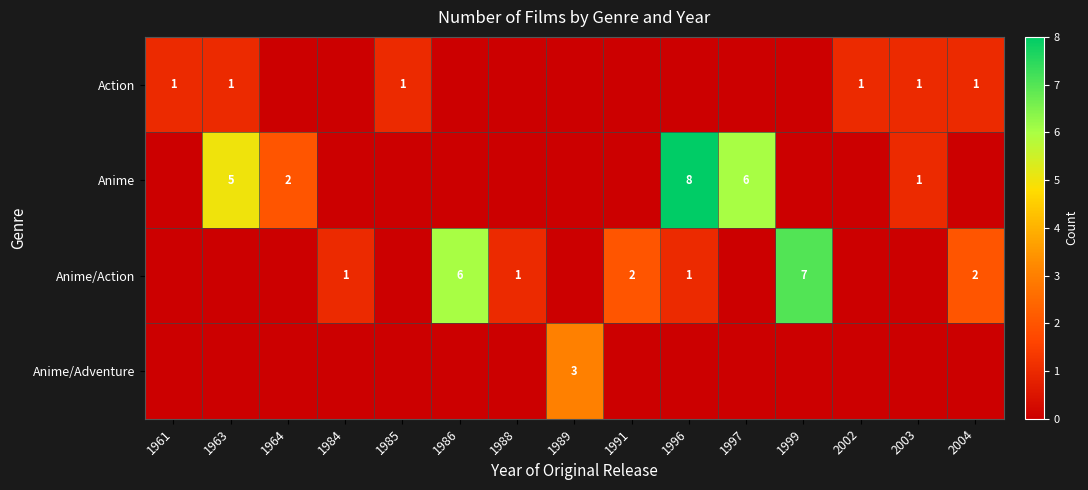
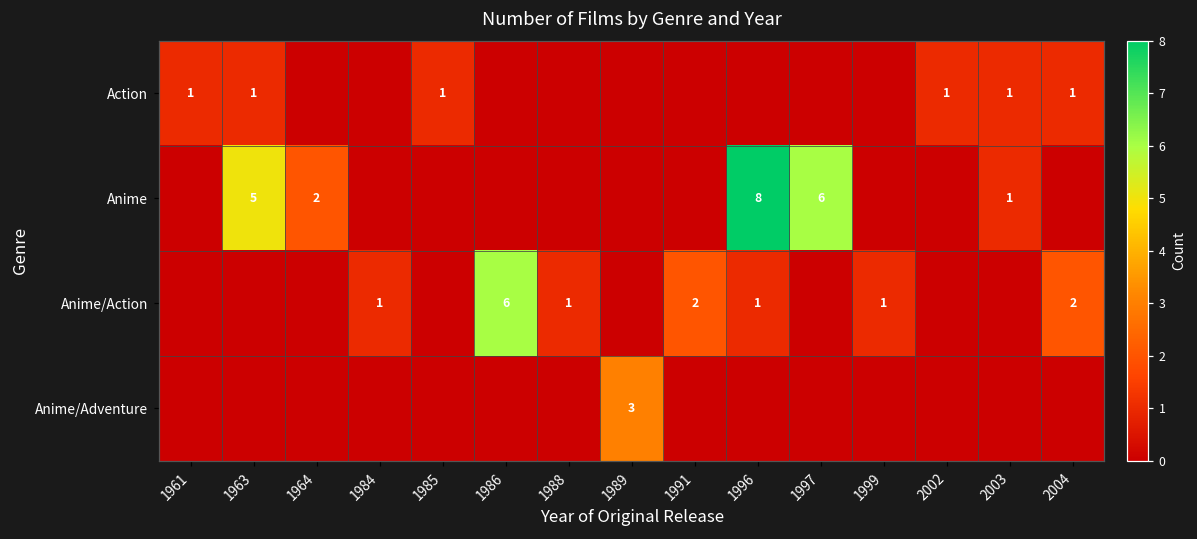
Anime/Action, 1999: 7 -> 1
